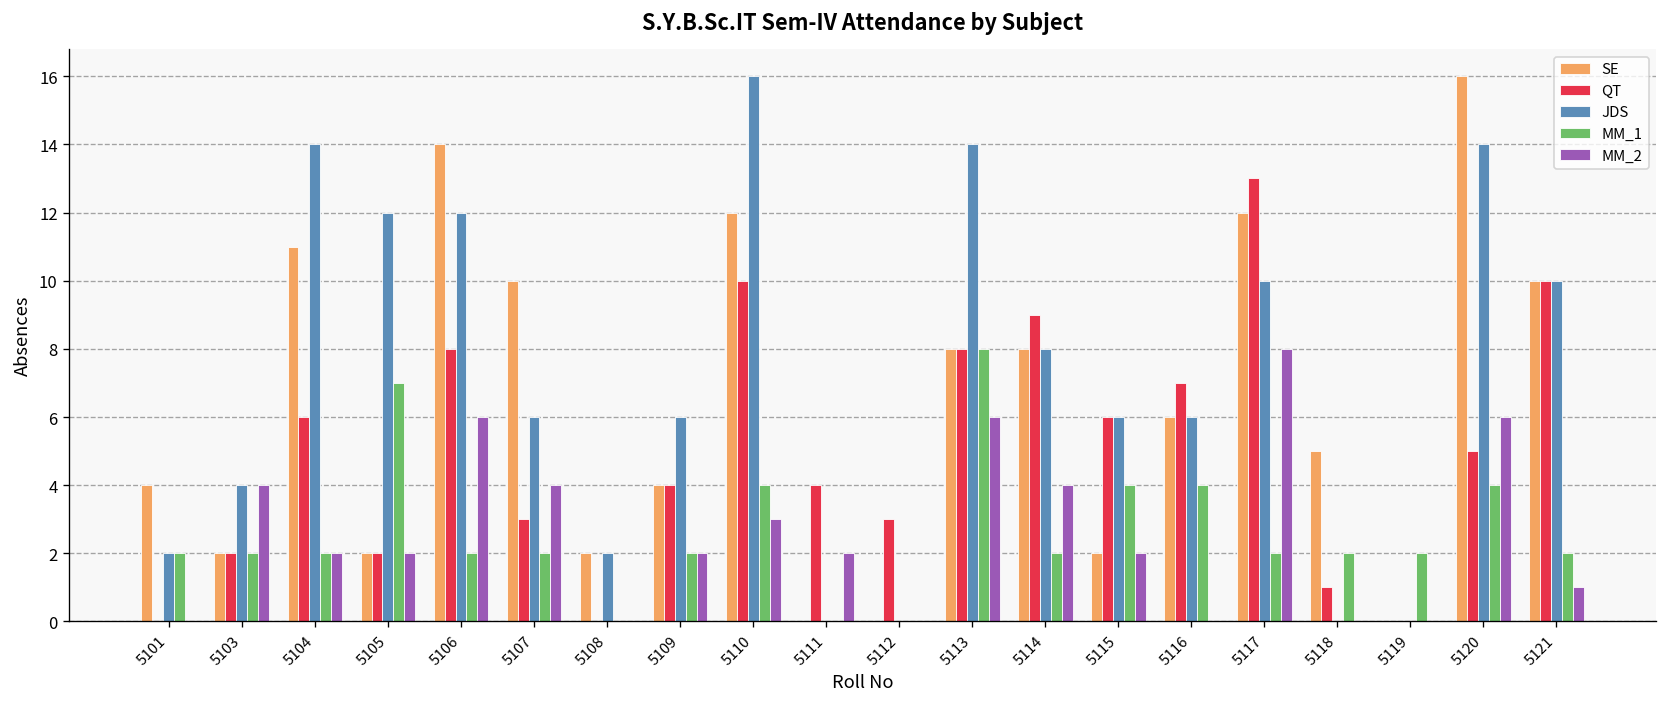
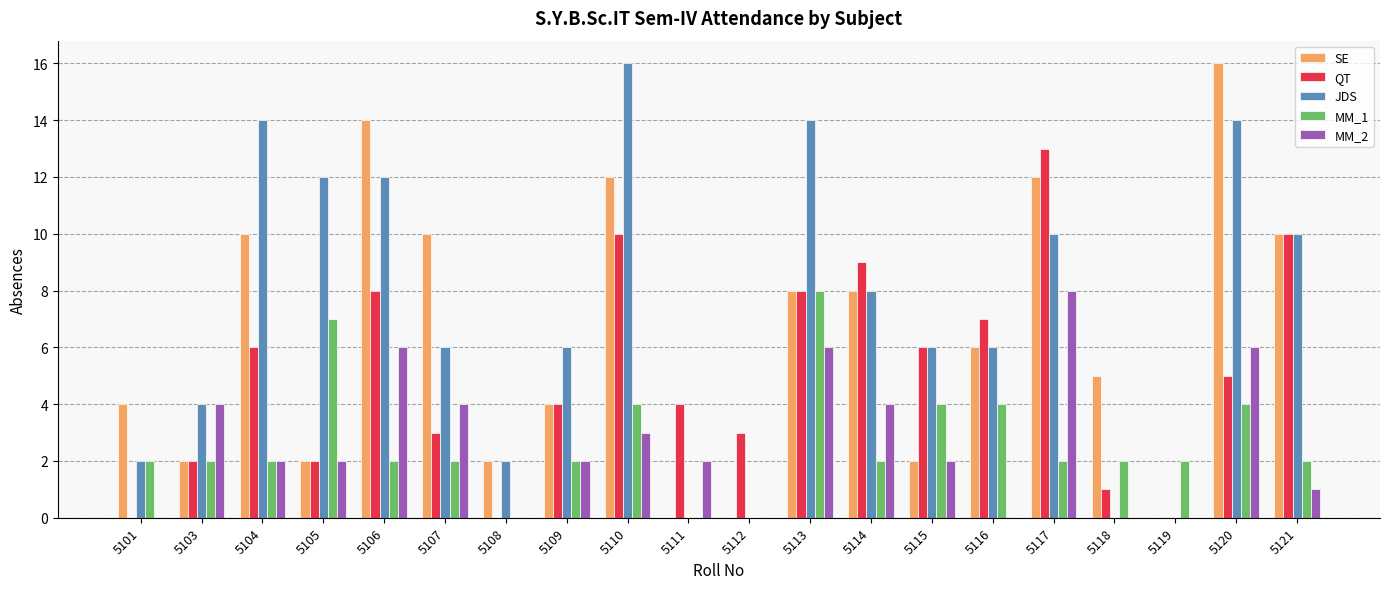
SE, 5104: 11 -> 10
